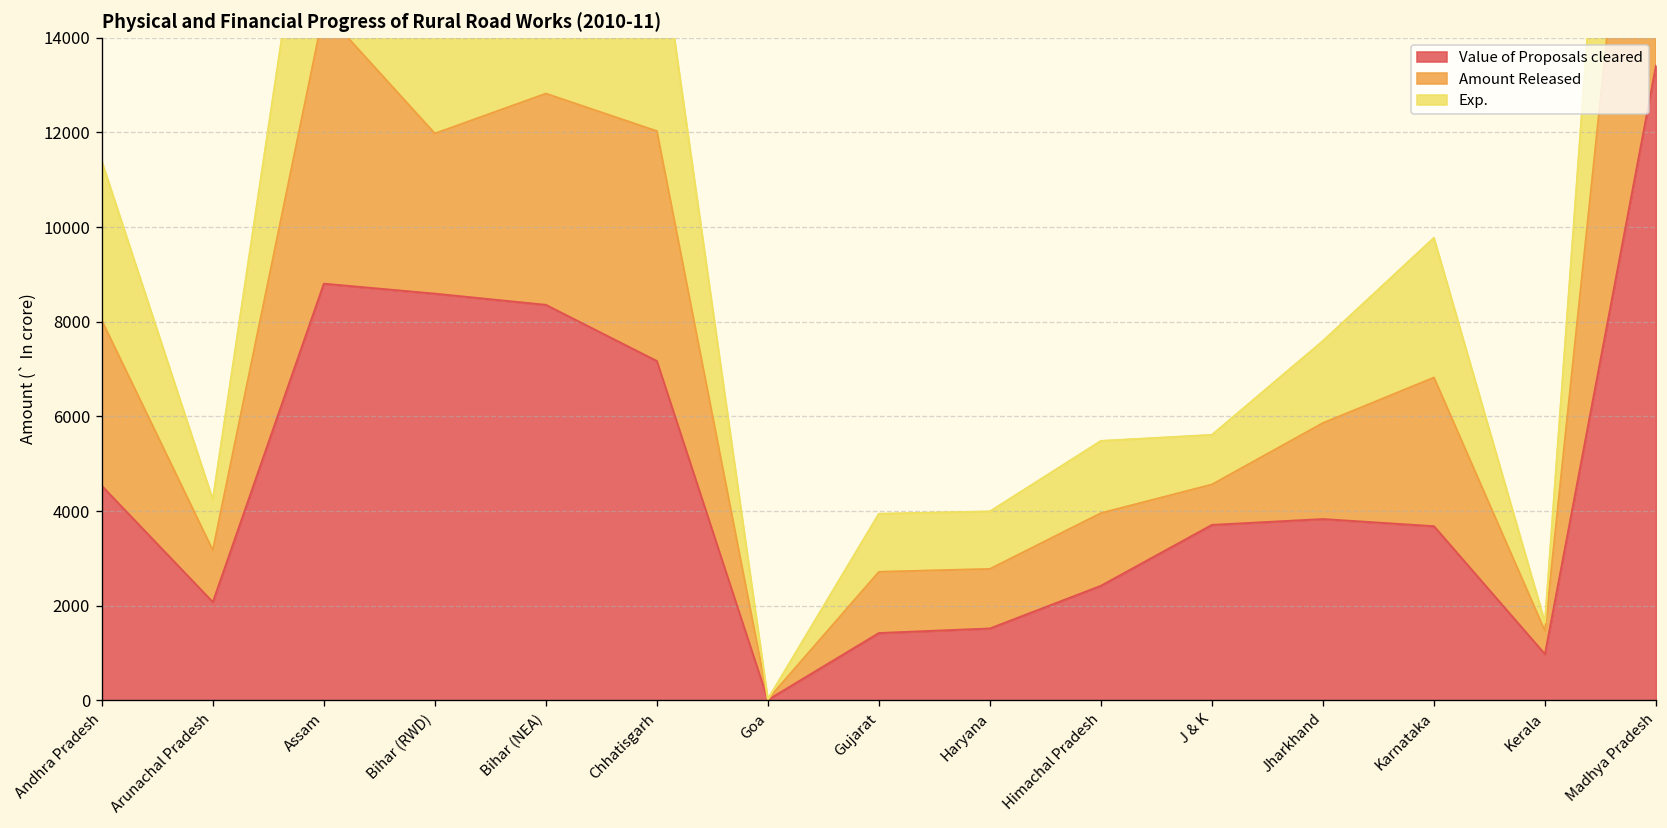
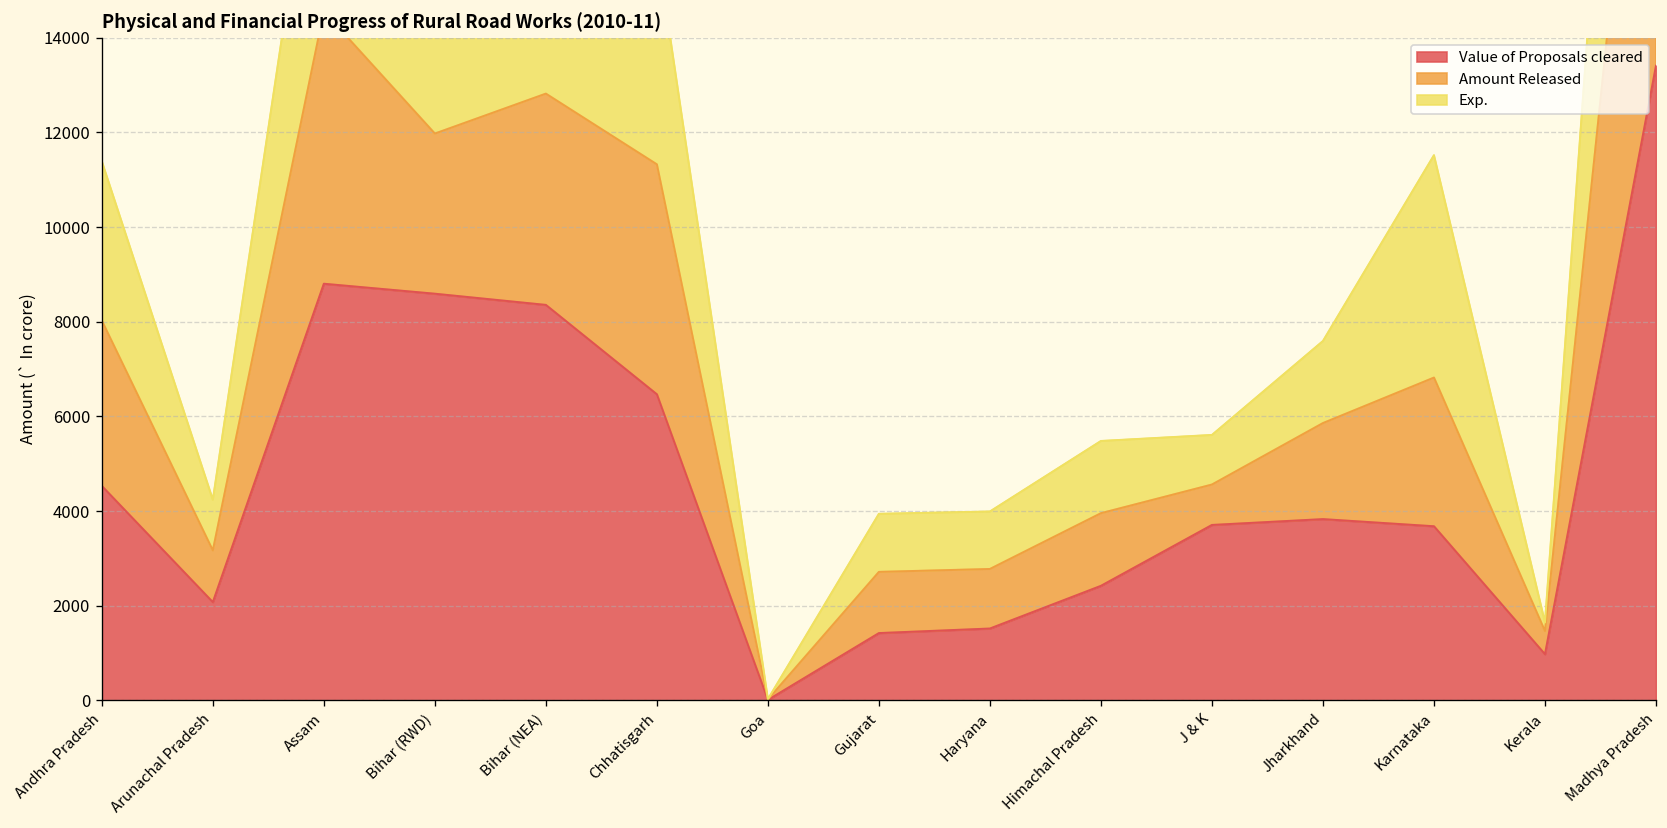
Value of Proposals cleared, Chhatisgarh: 7200 -> 6500
Exp., Karnataka: 3000 -> 4700
